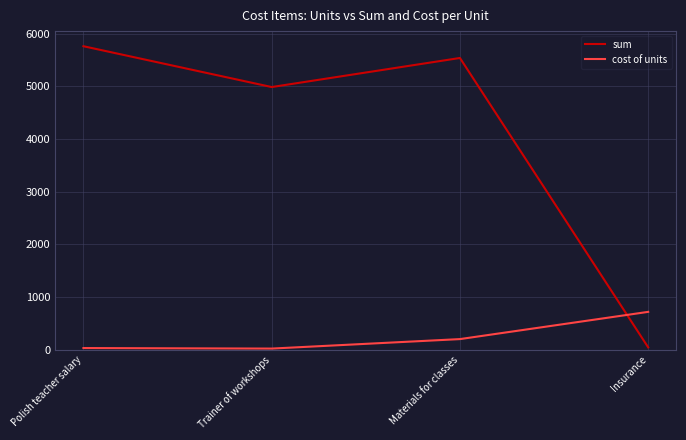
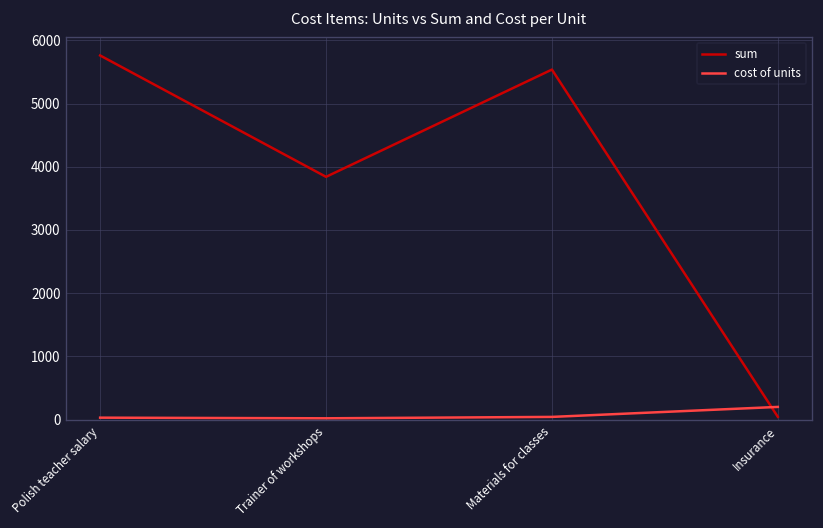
sum, Trainer of workshops: 5000 -> 3800
cost of units, Materials for classes: 200 -> 0
cost of units, Insurance: 700 -> 200
